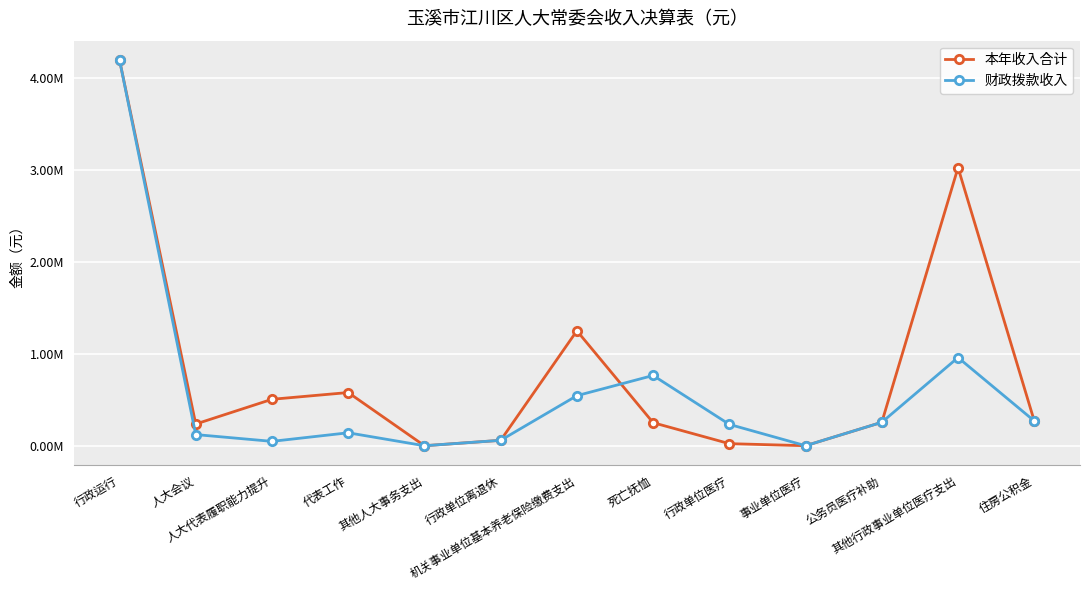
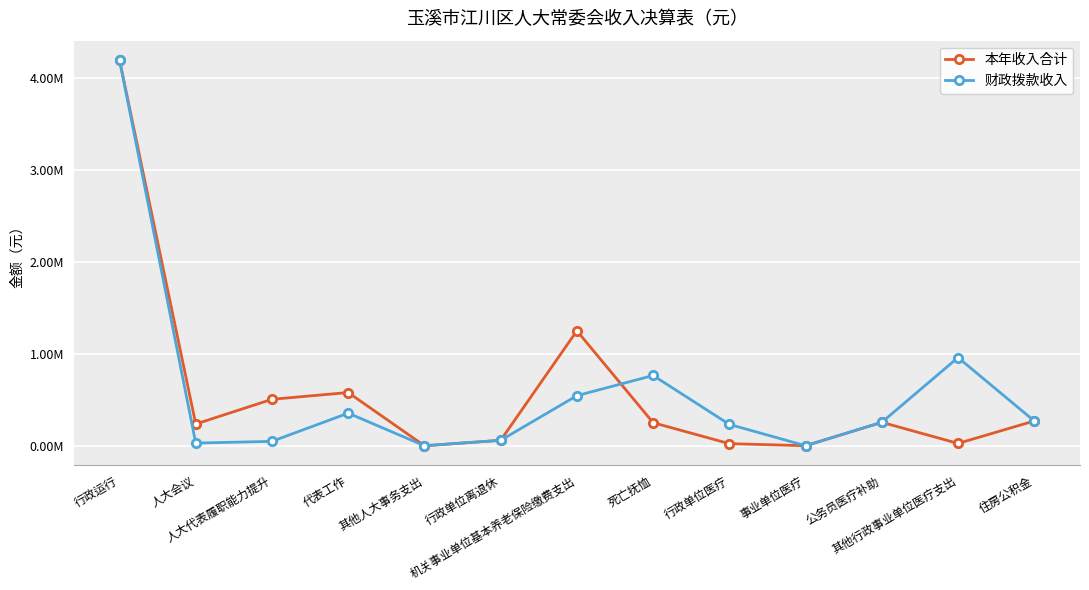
财政拨款收入, 人大会议: 100000 -> 0
财政拨款收入, 代表工作: 100000 -> 400000
本年收入合计, 其他行政事业单位医疗支出: 3000000 -> 0
